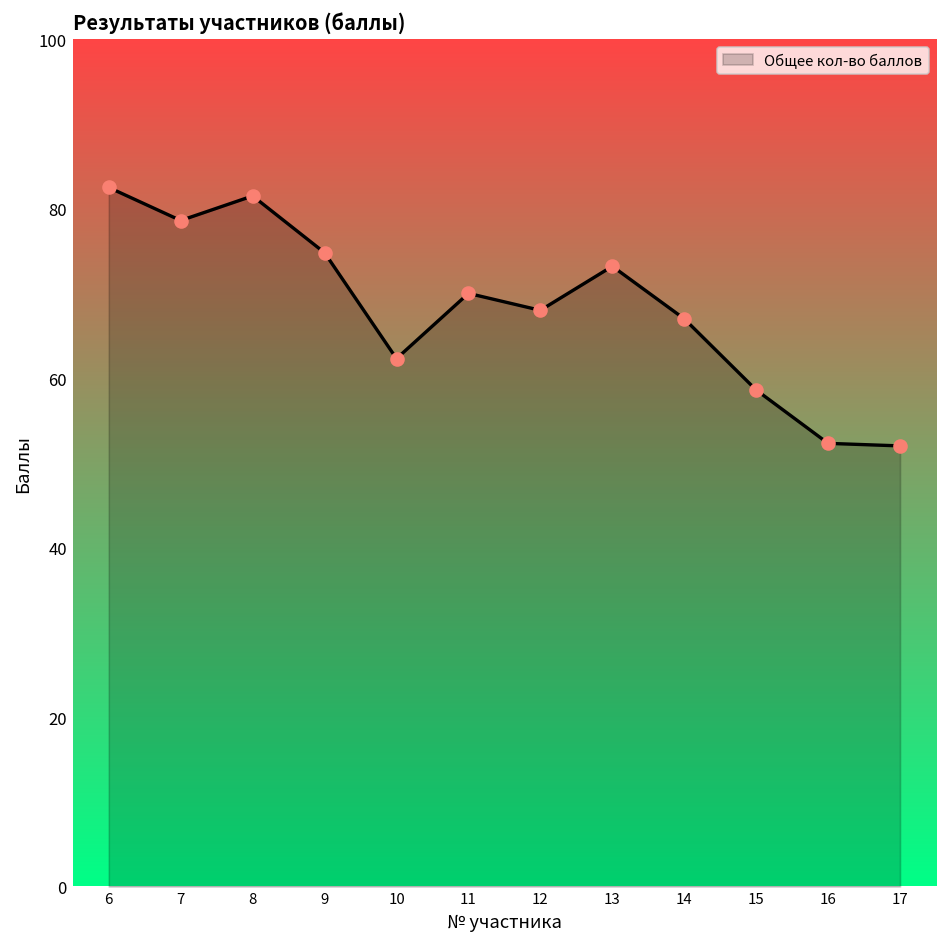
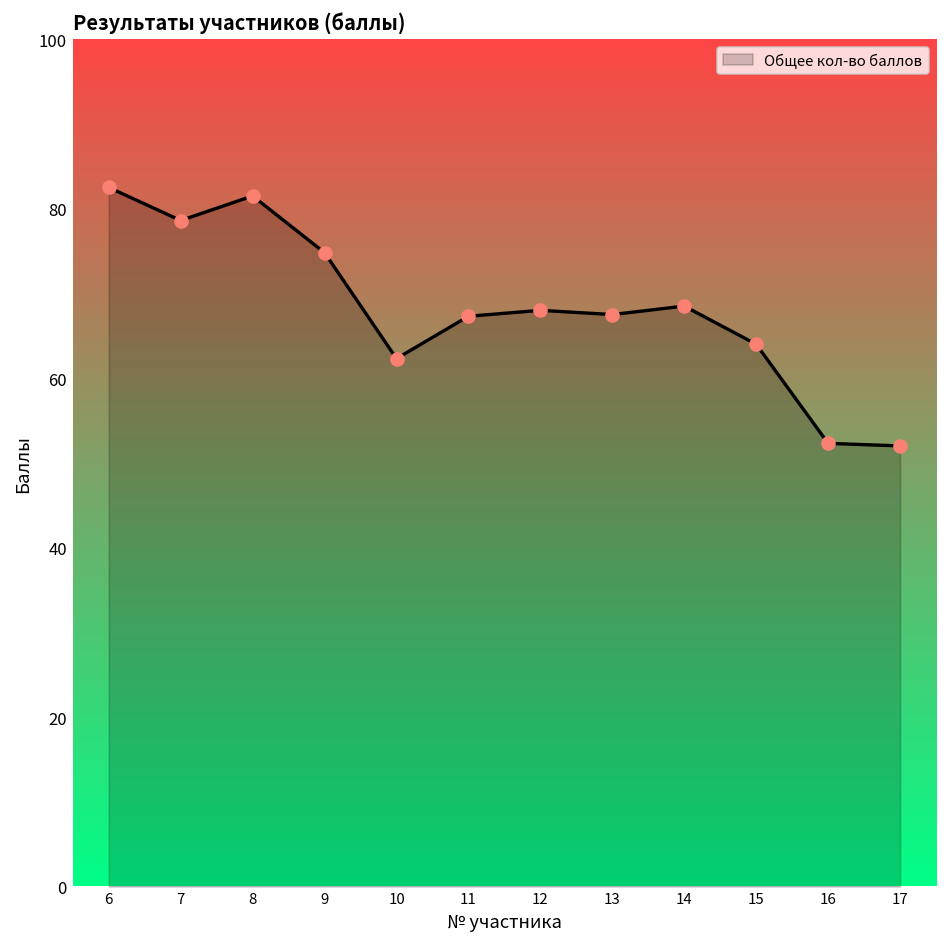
11: 70 -> 67
13: 73 -> 68
14: 67 -> 69
15: 59 -> 64
